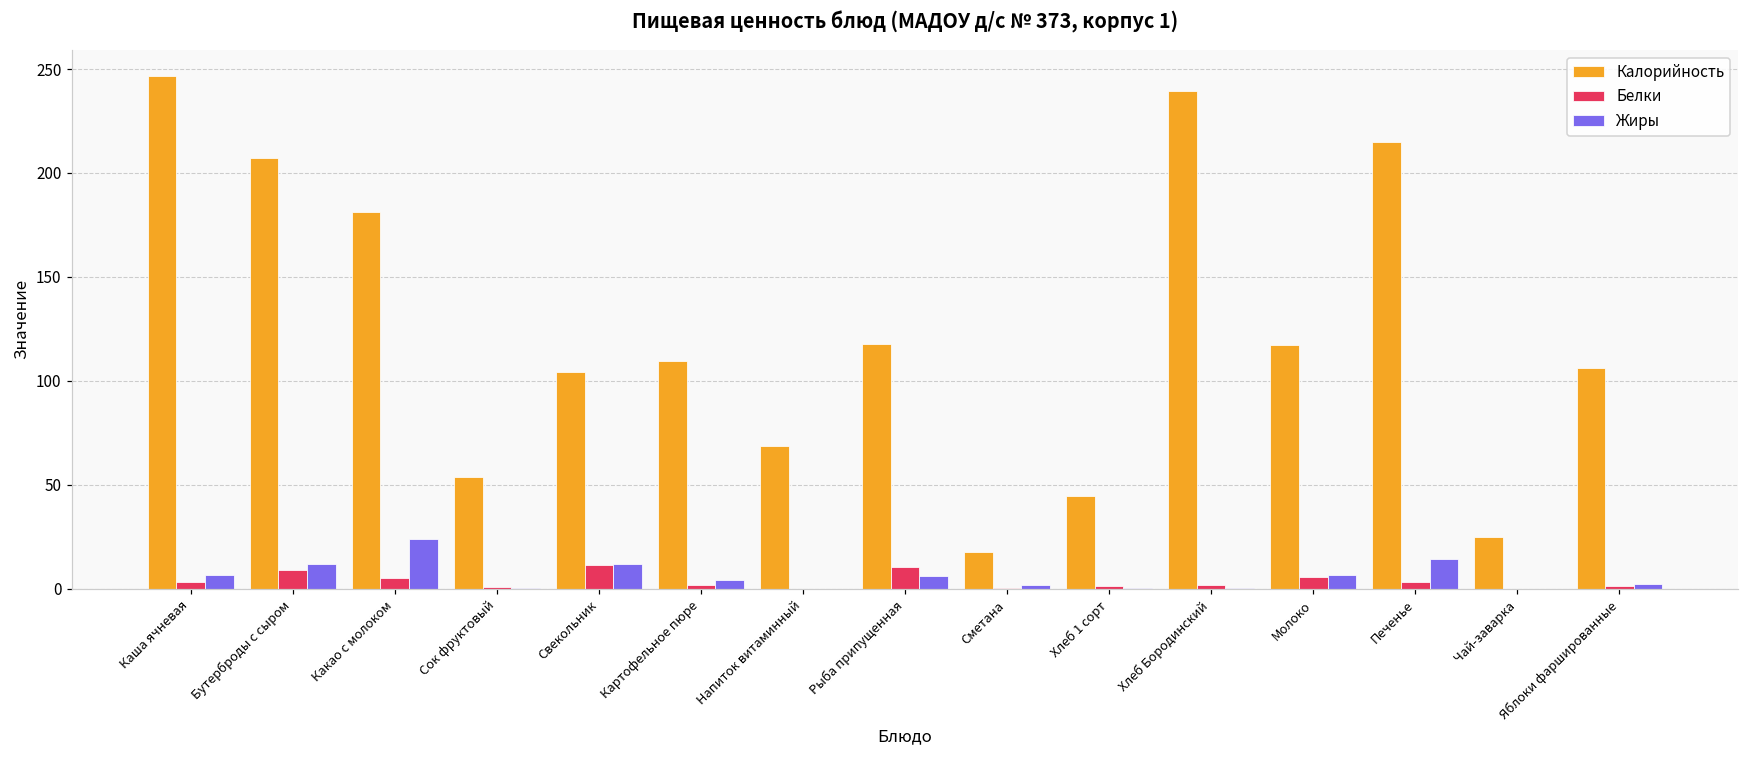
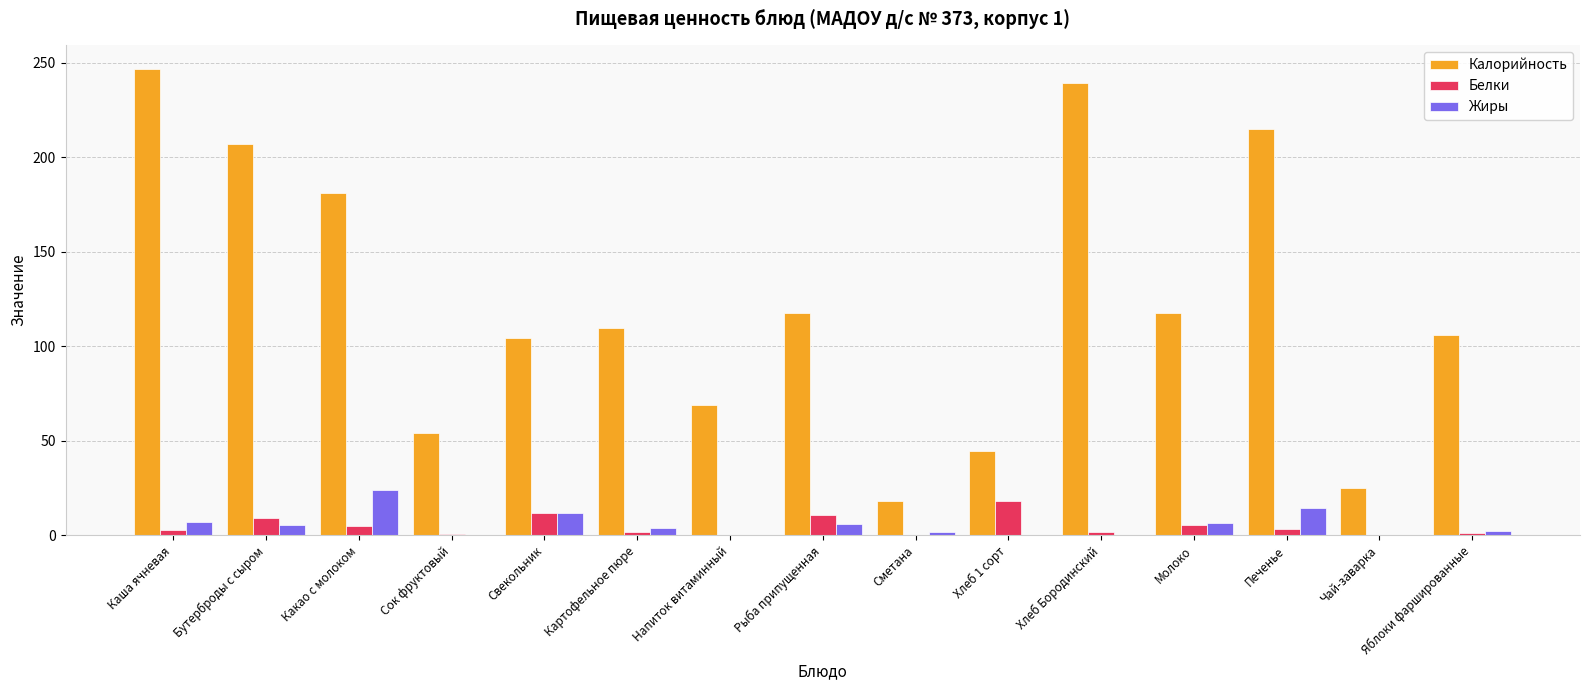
Жиры, Бутерброды с сыром: 12 -> 6
Белки, Хлеб 1 сорт: 1 -> 18
